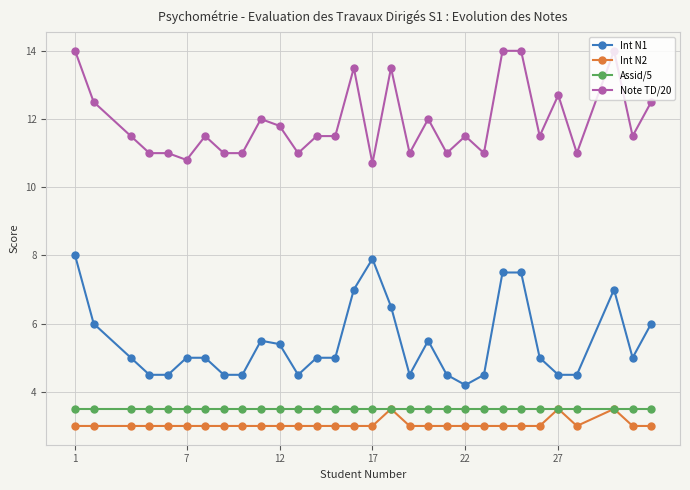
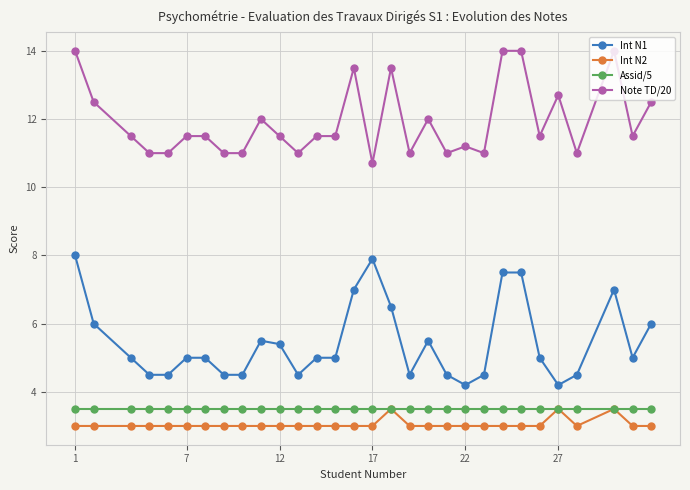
Note TD/20, 7: 10.8 -> 11.5
Note TD/20, 12: 11.8 -> 11.5
Note TD/20, 22: 11.5 -> 11.2
Int N1, 27: 4.5 -> 4.2
